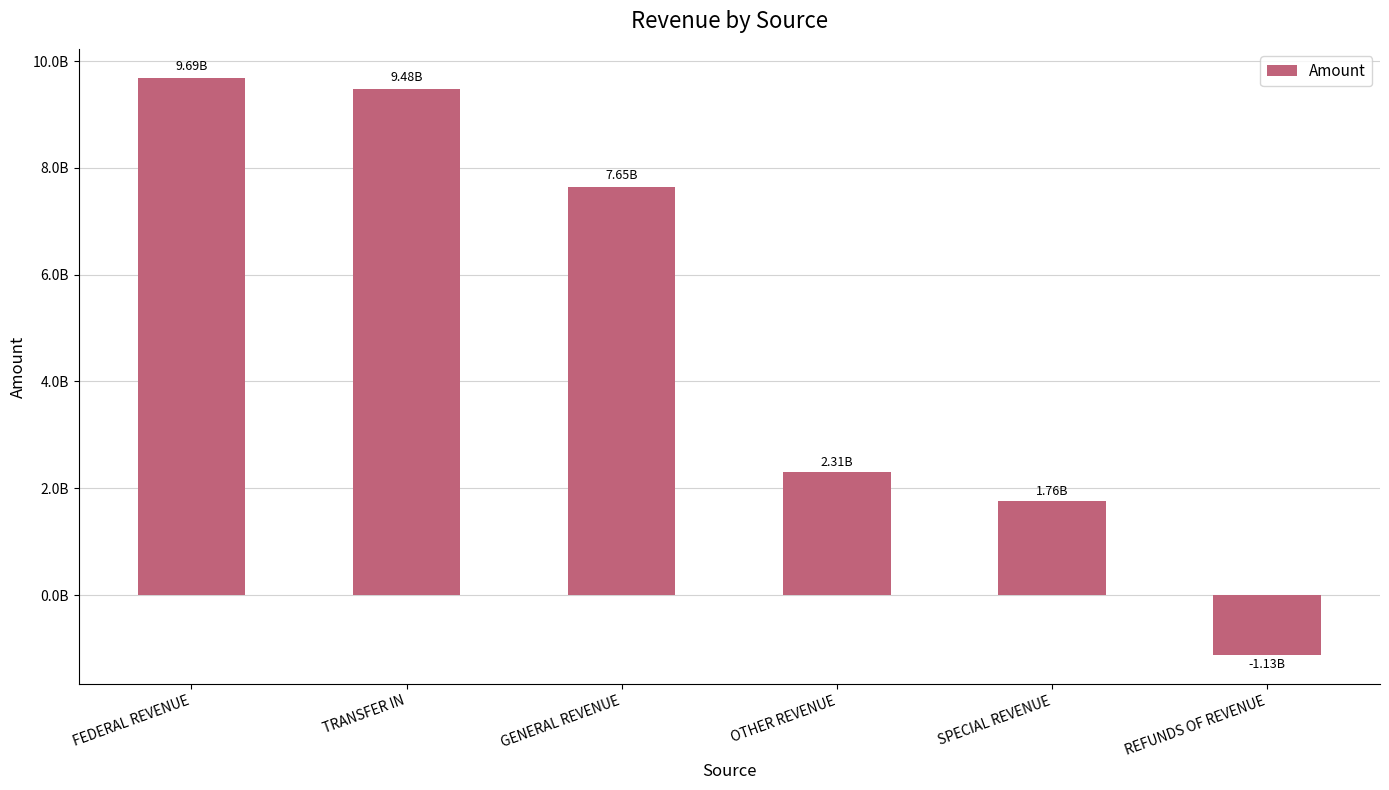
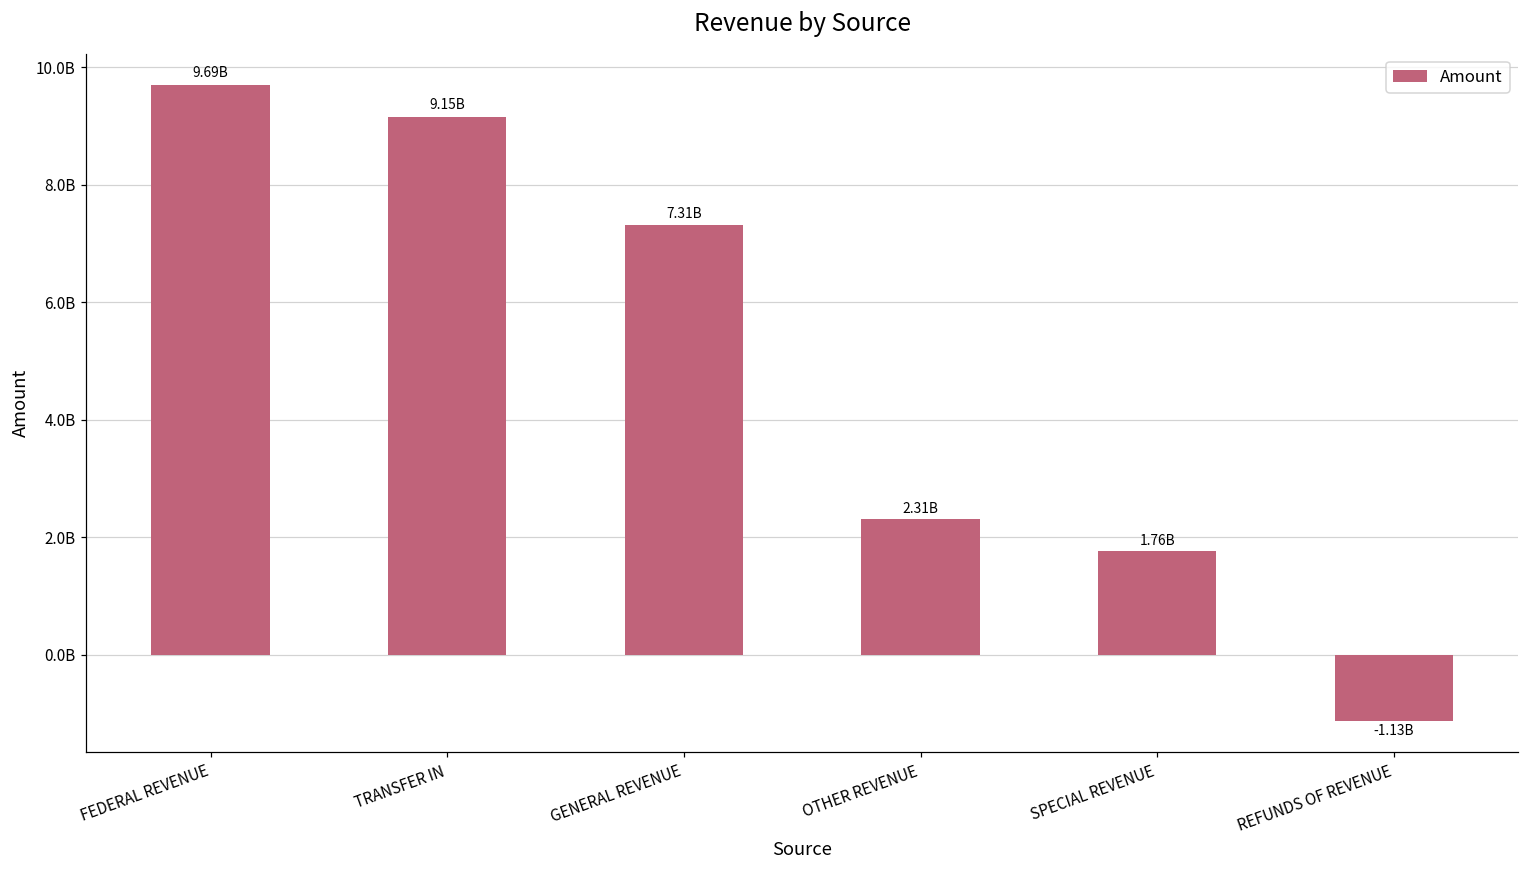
TRANSFER IN: 9.48B -> 9.15B
GENERAL REVENUE: 7.65B -> 7.31B
